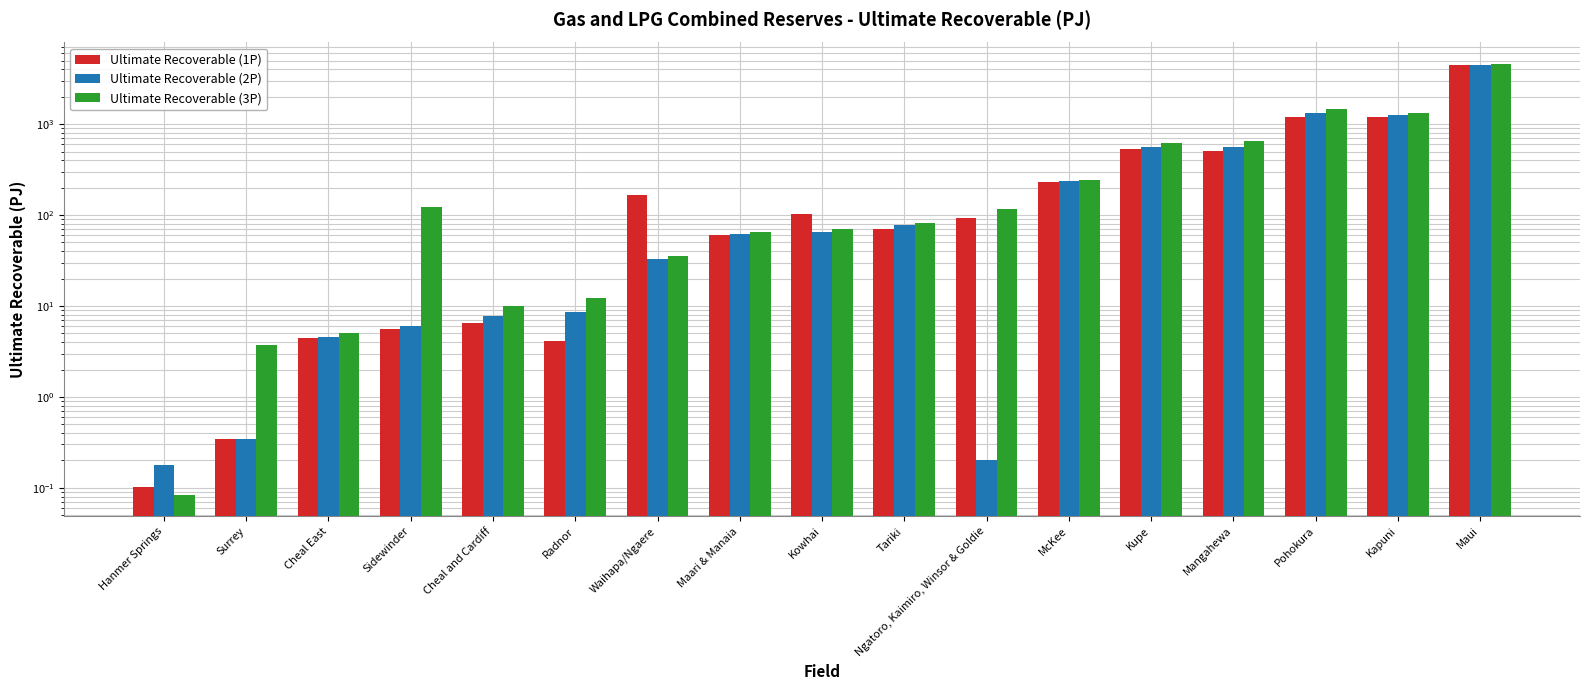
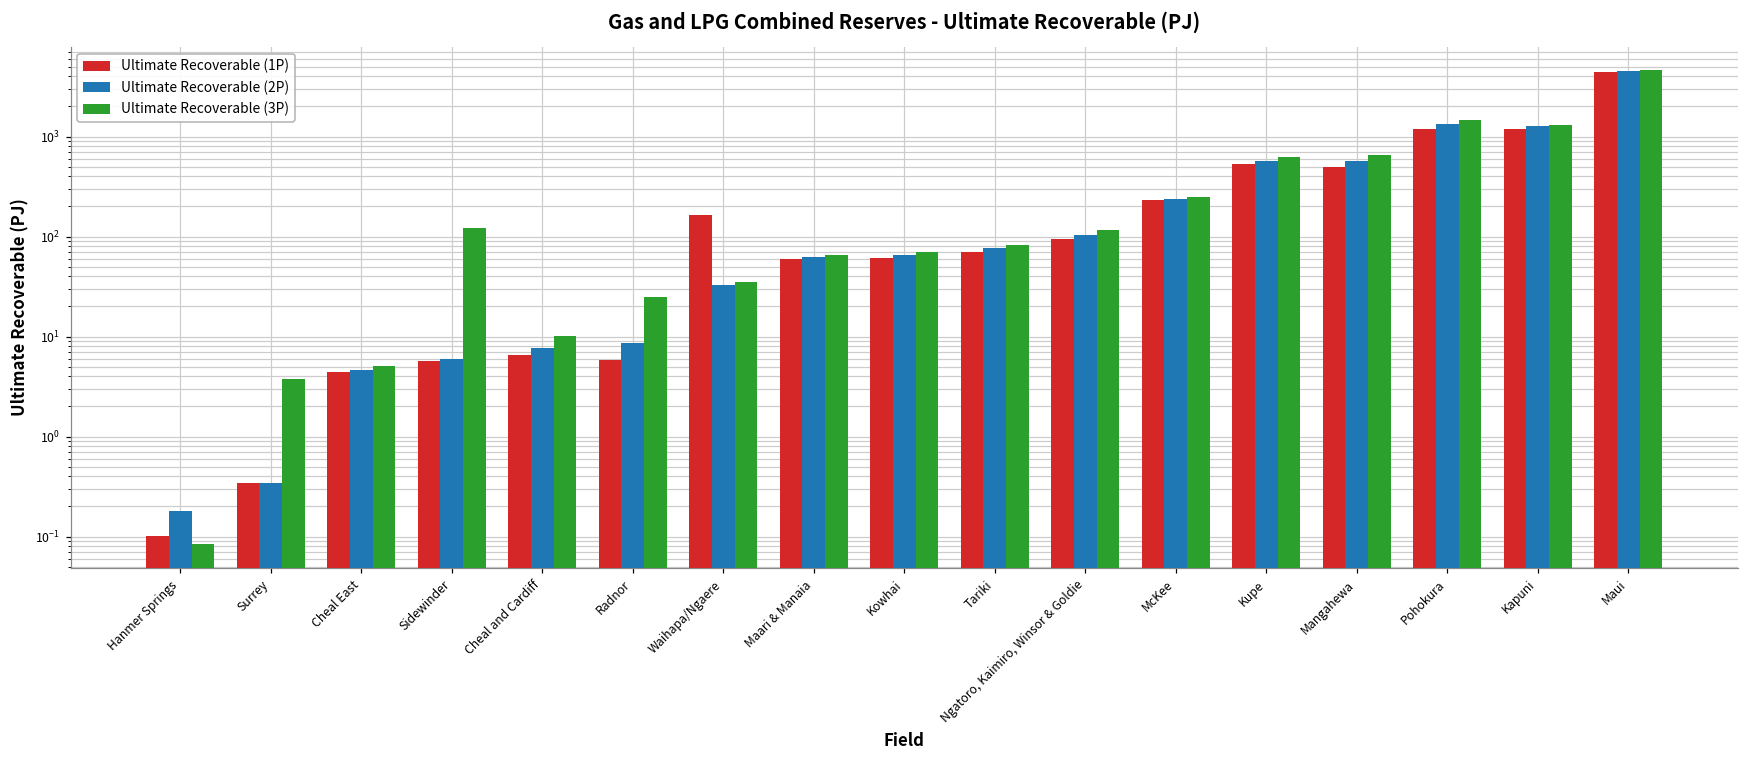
Ultimate Recoverable (1P), Radnor: 4 -> 6
Ultimate Recoverable (3P), Radnor: 12 -> 25
Ultimate Recoverable (1P), Kowhai: 100 -> 60
Ultimate Recoverable (2P), Ngatoro, Kaimiro, Winsor & Goldie: 0.20 -> 100
